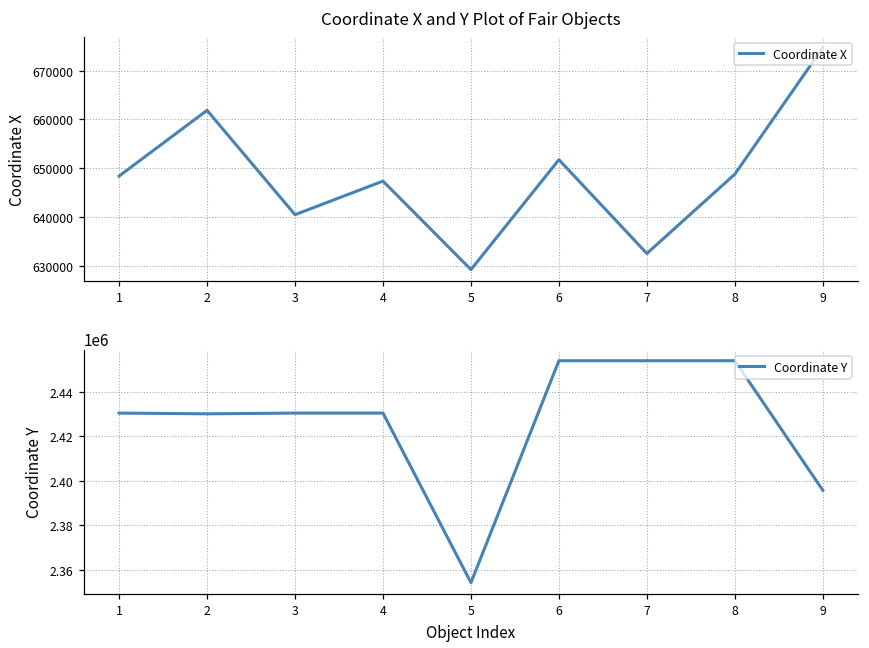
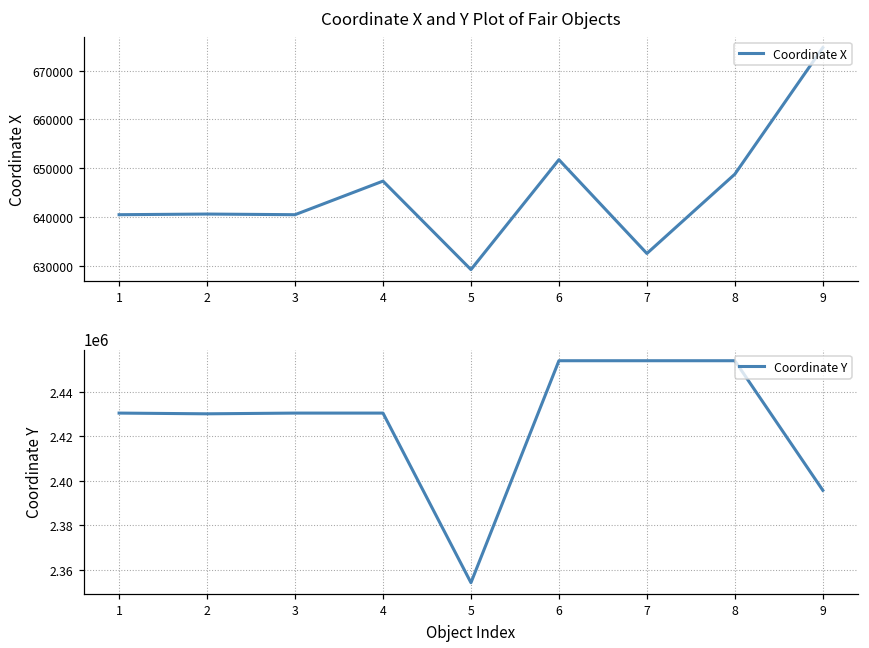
Coordinate X and Y Plot of Fair Objects, 1: 648000 -> 641000
Coordinate X and Y Plot of Fair Objects, 2: 662000 -> 641000
